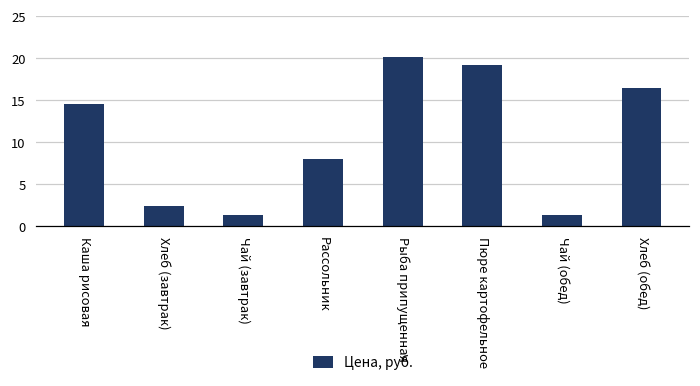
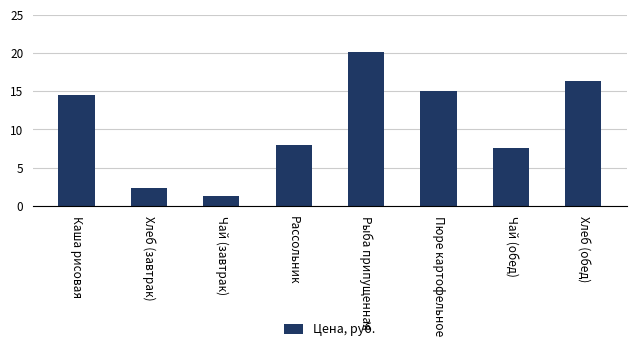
Пюре картофельное: 19 -> 15
Чай (обед): 1 -> 8
